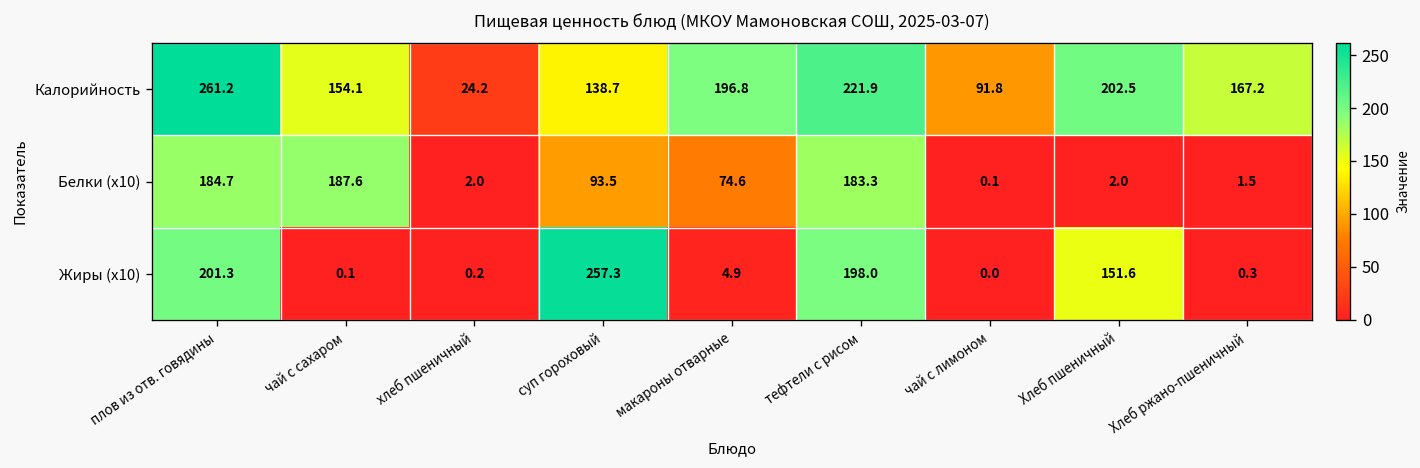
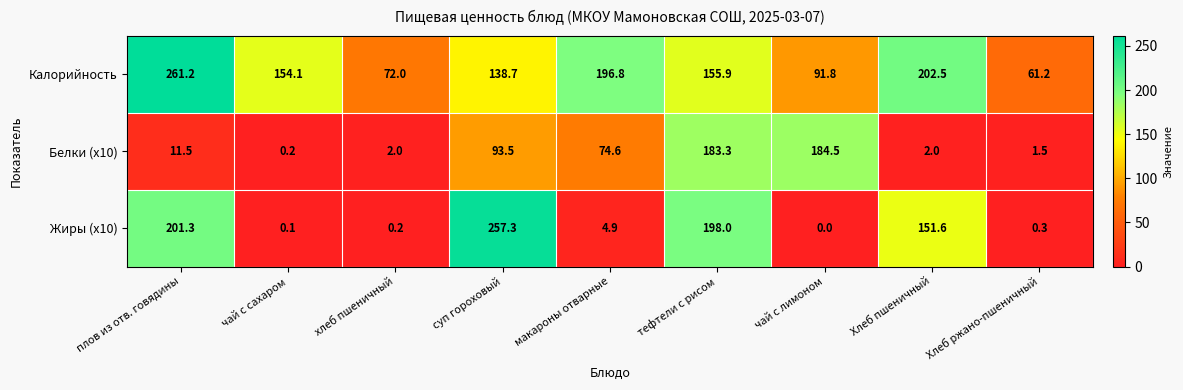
Калорийность, хлеб пшеничный: 24.2 -> 72.0
Калорийность, тефтели с рисом: 221.9 -> 155.9
Калорийность, Хлеб ржано-пшеничный: 167.2 -> 61.2
Белки (x10), плов из отв. говядины: 184.7 -> 11.5
Белки (x10), чай с сахаром: 187.6 -> 0.2
Белки (x10), чай с лимоном: 0.1 -> 184.5
